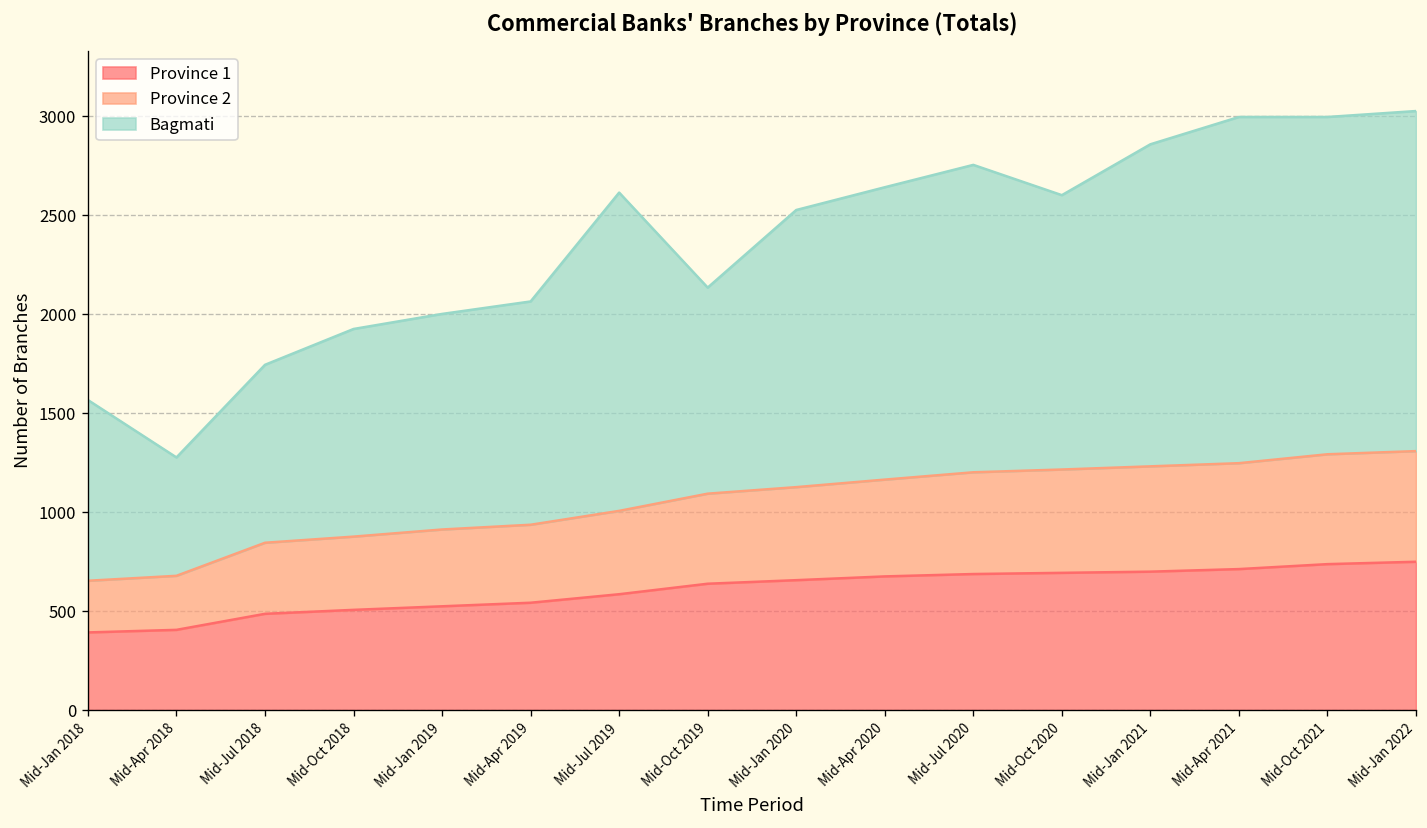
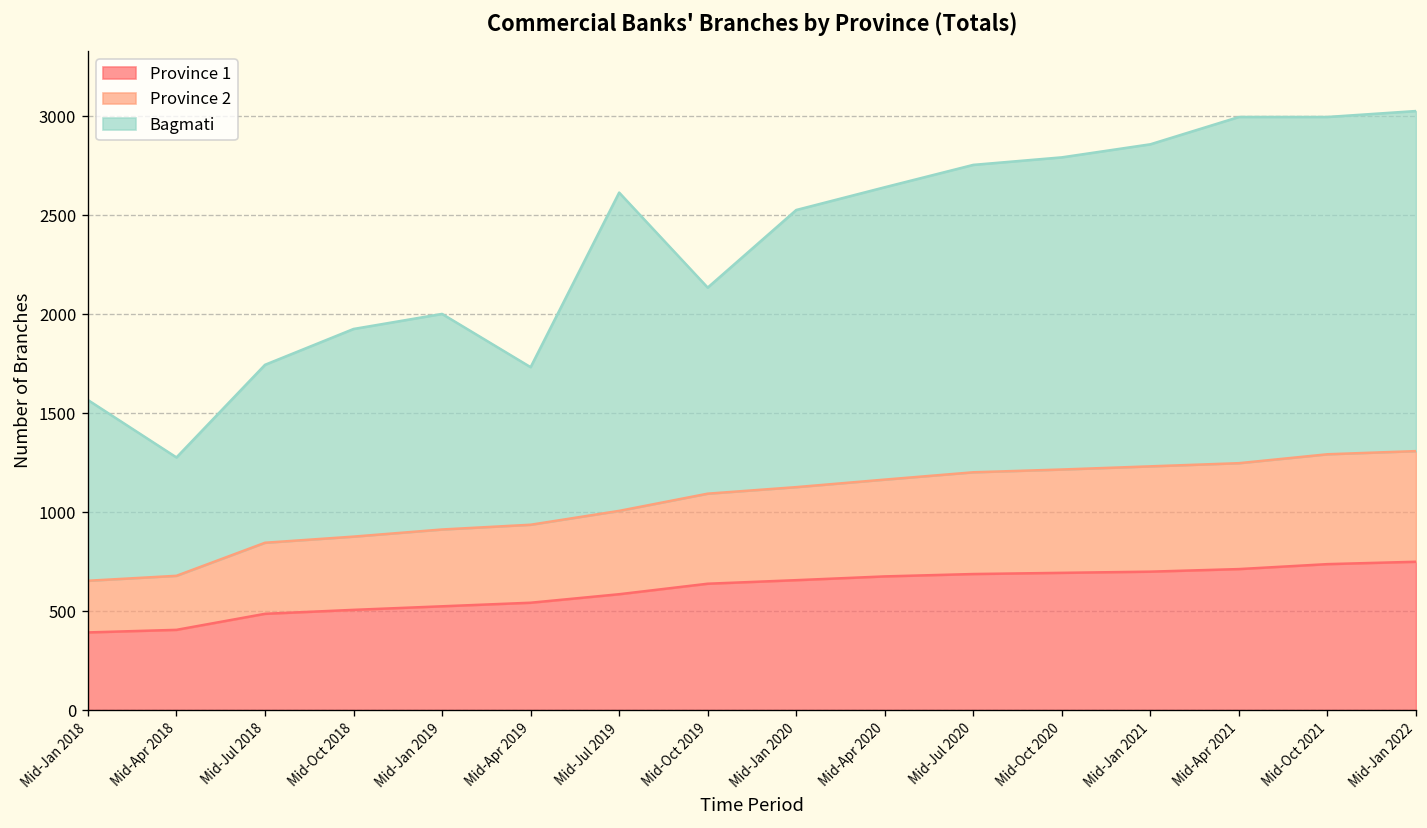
Bagmati, Mid-Apr 2019: 1130 -> 800
Bagmati, Mid-Oct 2020: 1390 -> 1580
